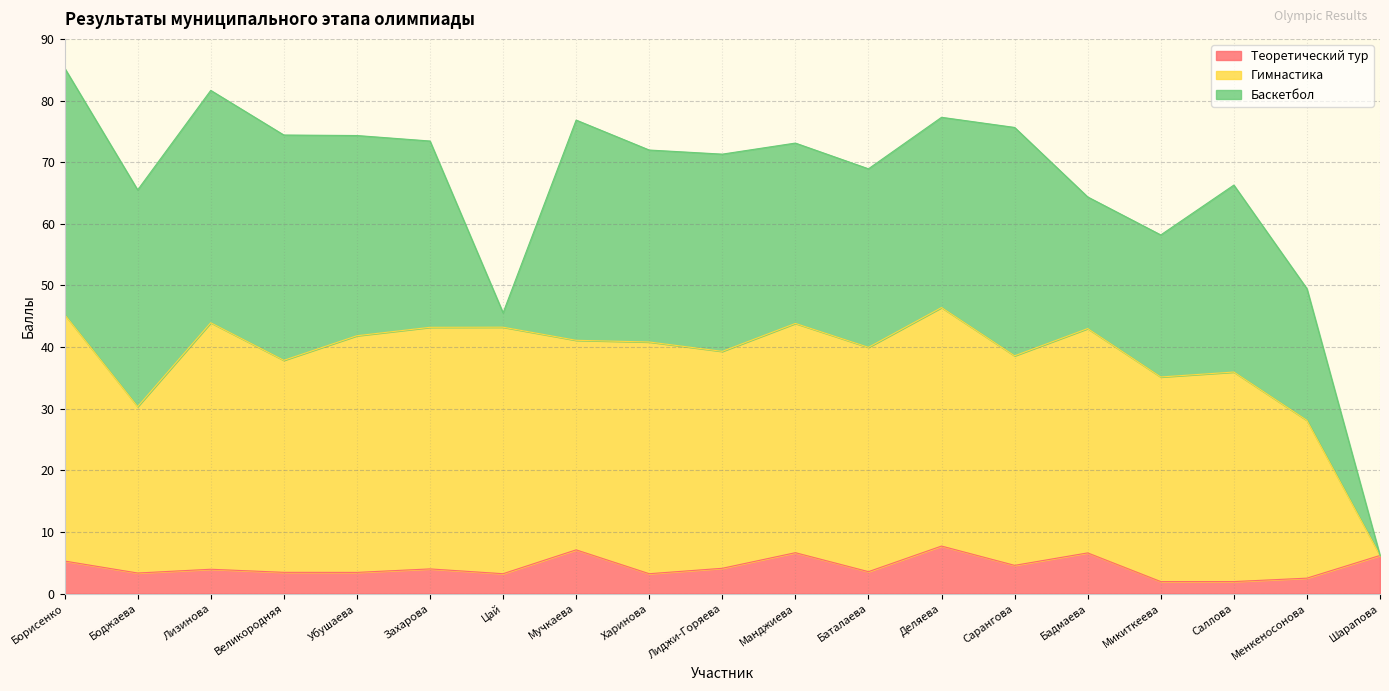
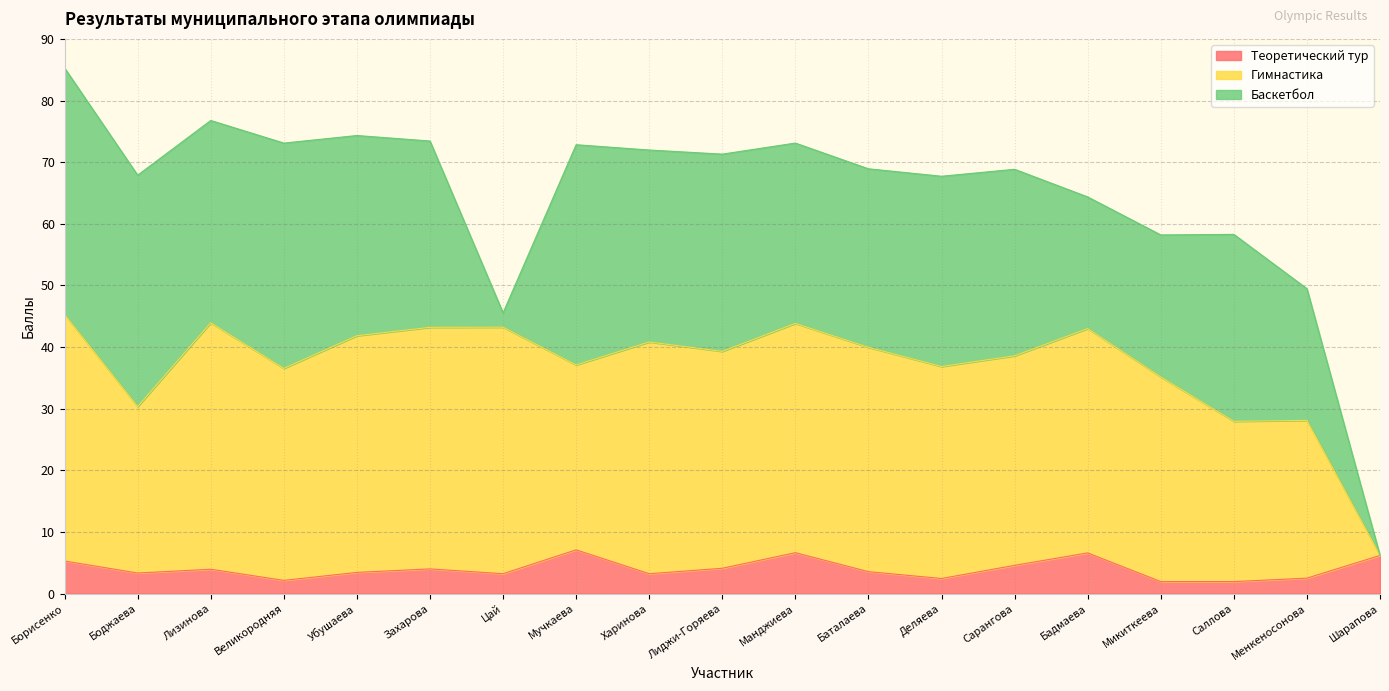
Баскетбол, Боджаева: 35 -> 38
Баскетбол, Лизинова: 38 -> 33
Теоретический тур, Великородняя: 3 -> 2
Гимнастика, Мучкаева: 34 -> 30
Теоретический тур, Деляева: 8 -> 2
Гимнастика, Деляева: 39 -> 34
Баскетбол, Сарангова: 37 -> 30
Гимнастика, Саллова: 34 -> 26
